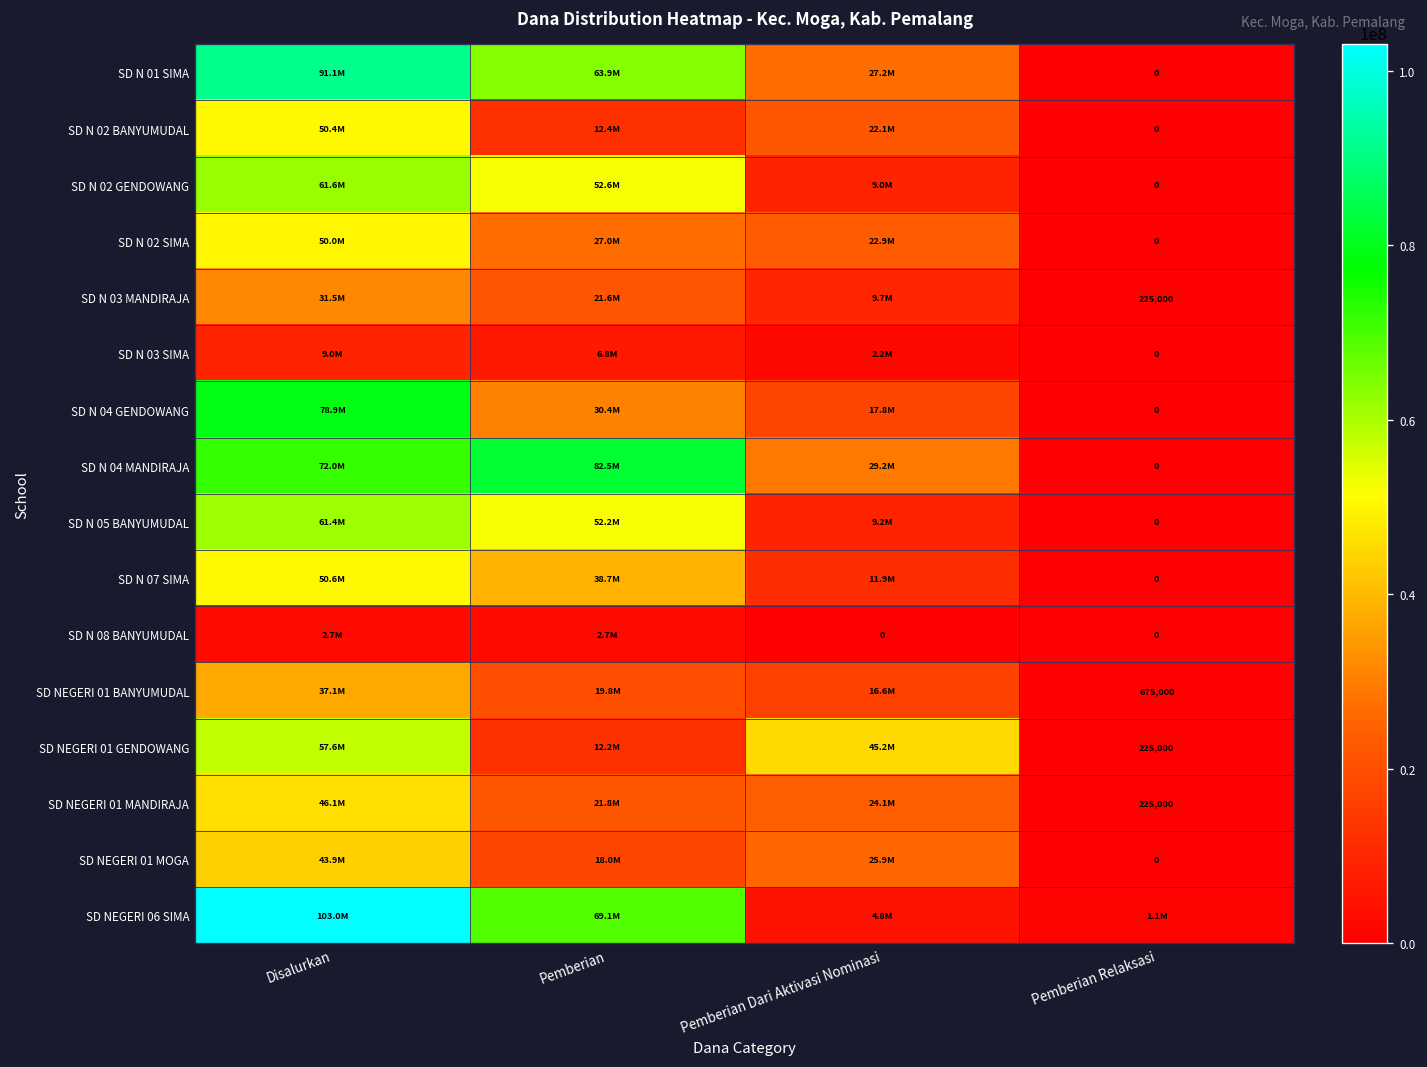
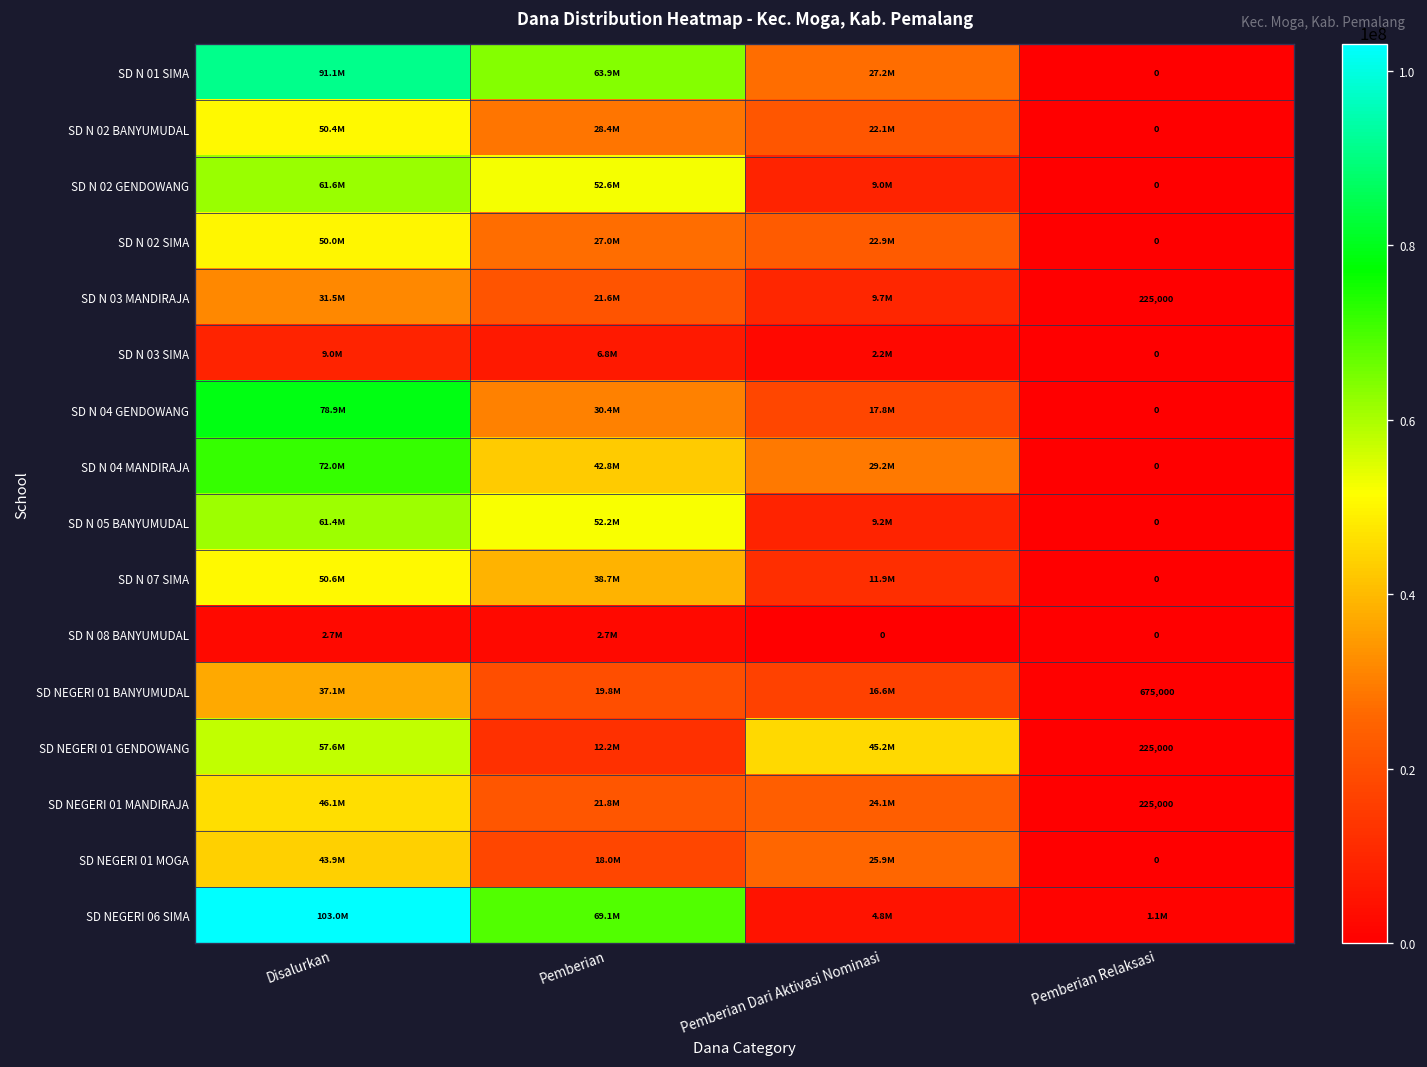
SD N 02 BANYUMUDAL, Pemberian: 12.4M -> 28.4M
SD N 04 MANDIRAJA, Pemberian: 82.5M -> 42.8M
